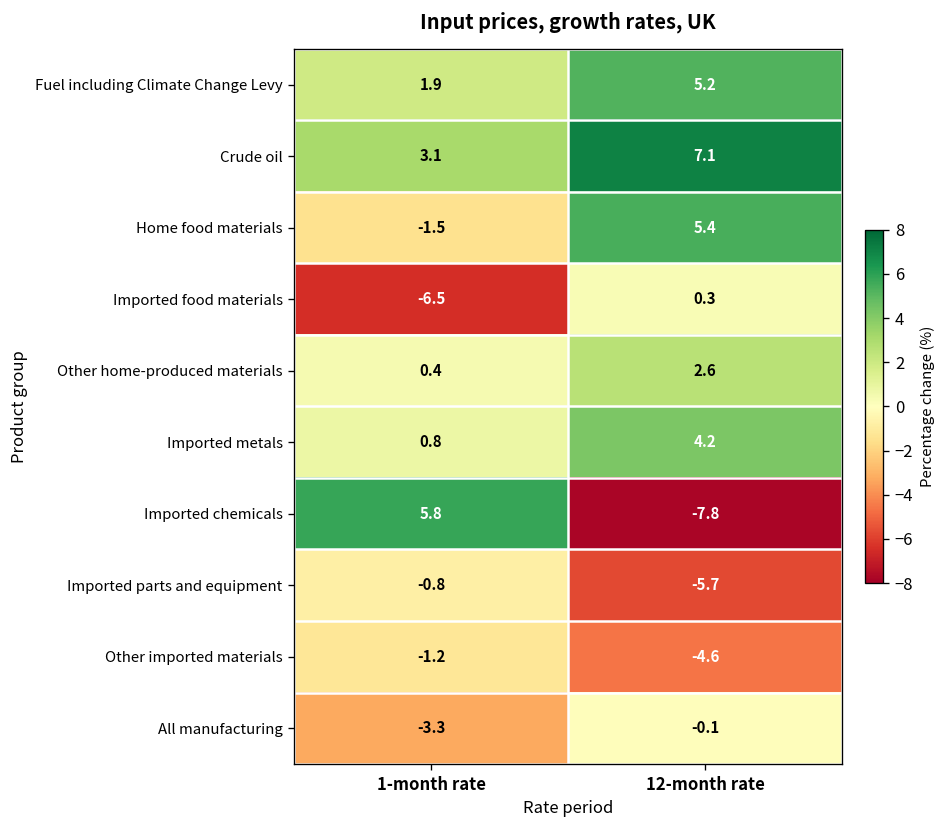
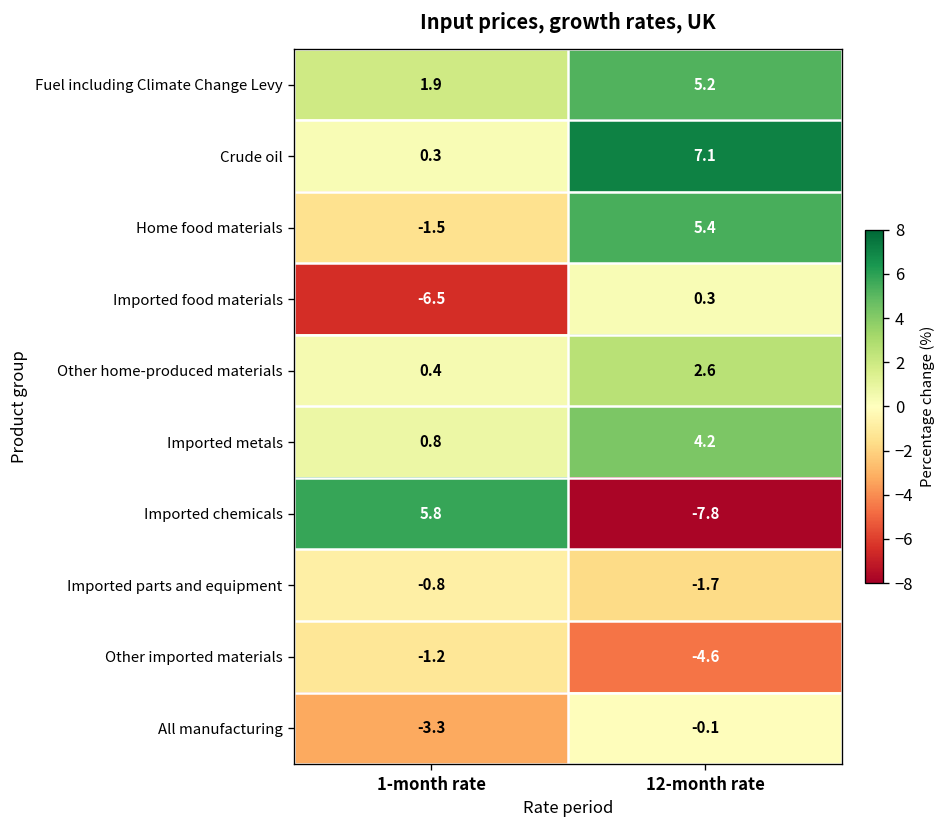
Crude oil, 1-month rate: 3.1 -> 0.3
Imported parts and equipment, 12-month rate: -5.7 -> -1.7
